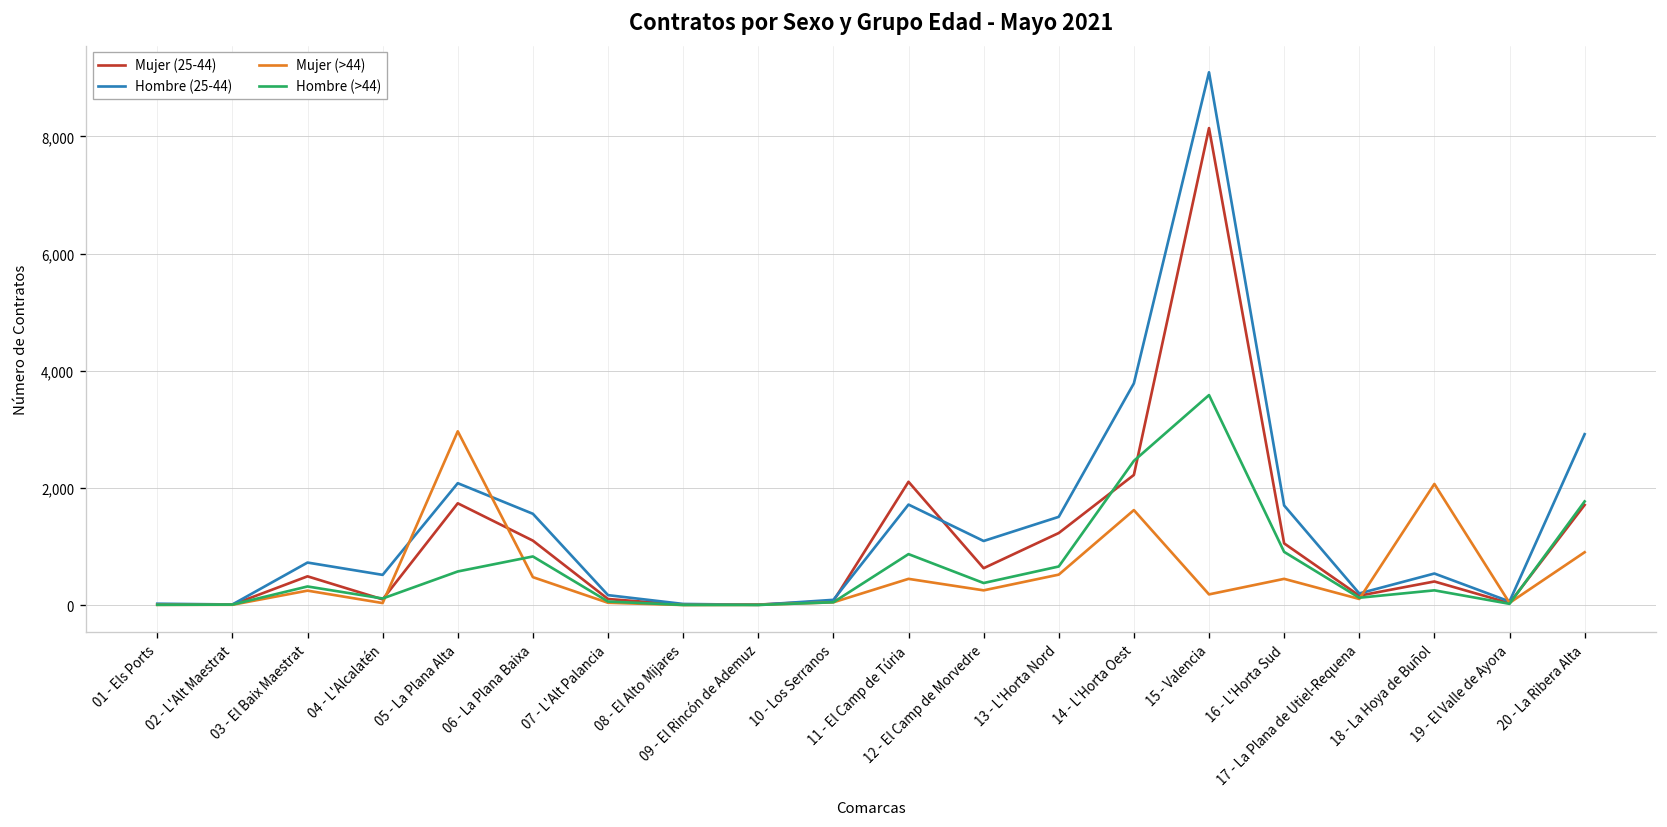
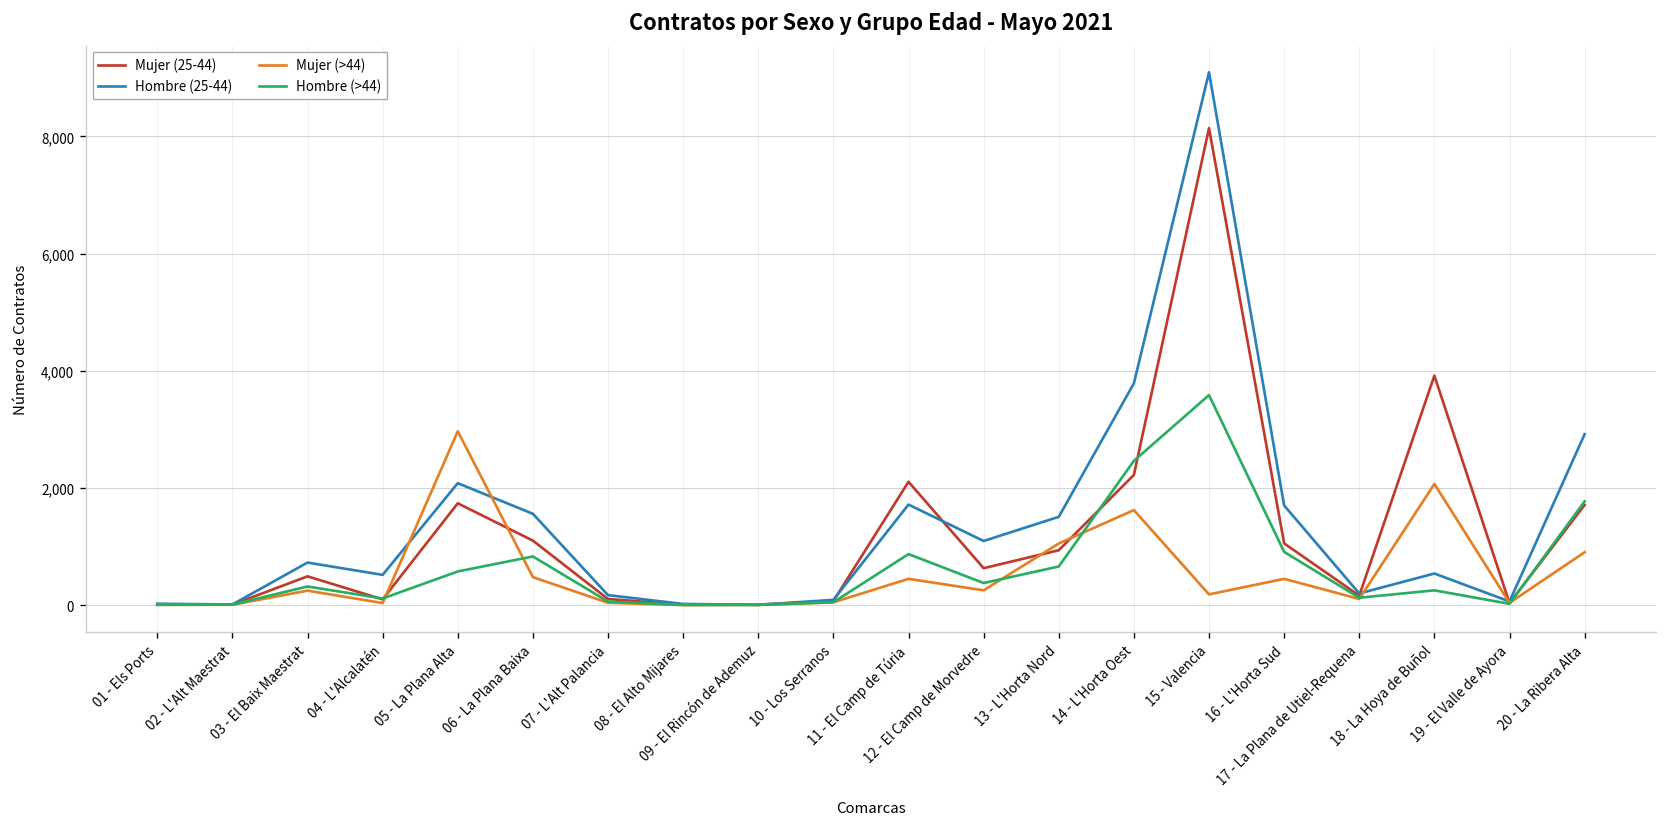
Mujer (25-44), 13 - L'Horta Nord: 1,200 -> 900
Mujer (>44), 13 - L'Horta Nord: 500 -> 1,100
Mujer (25-44), 18 - La Hoya de Buñol: 400 -> 3,900
